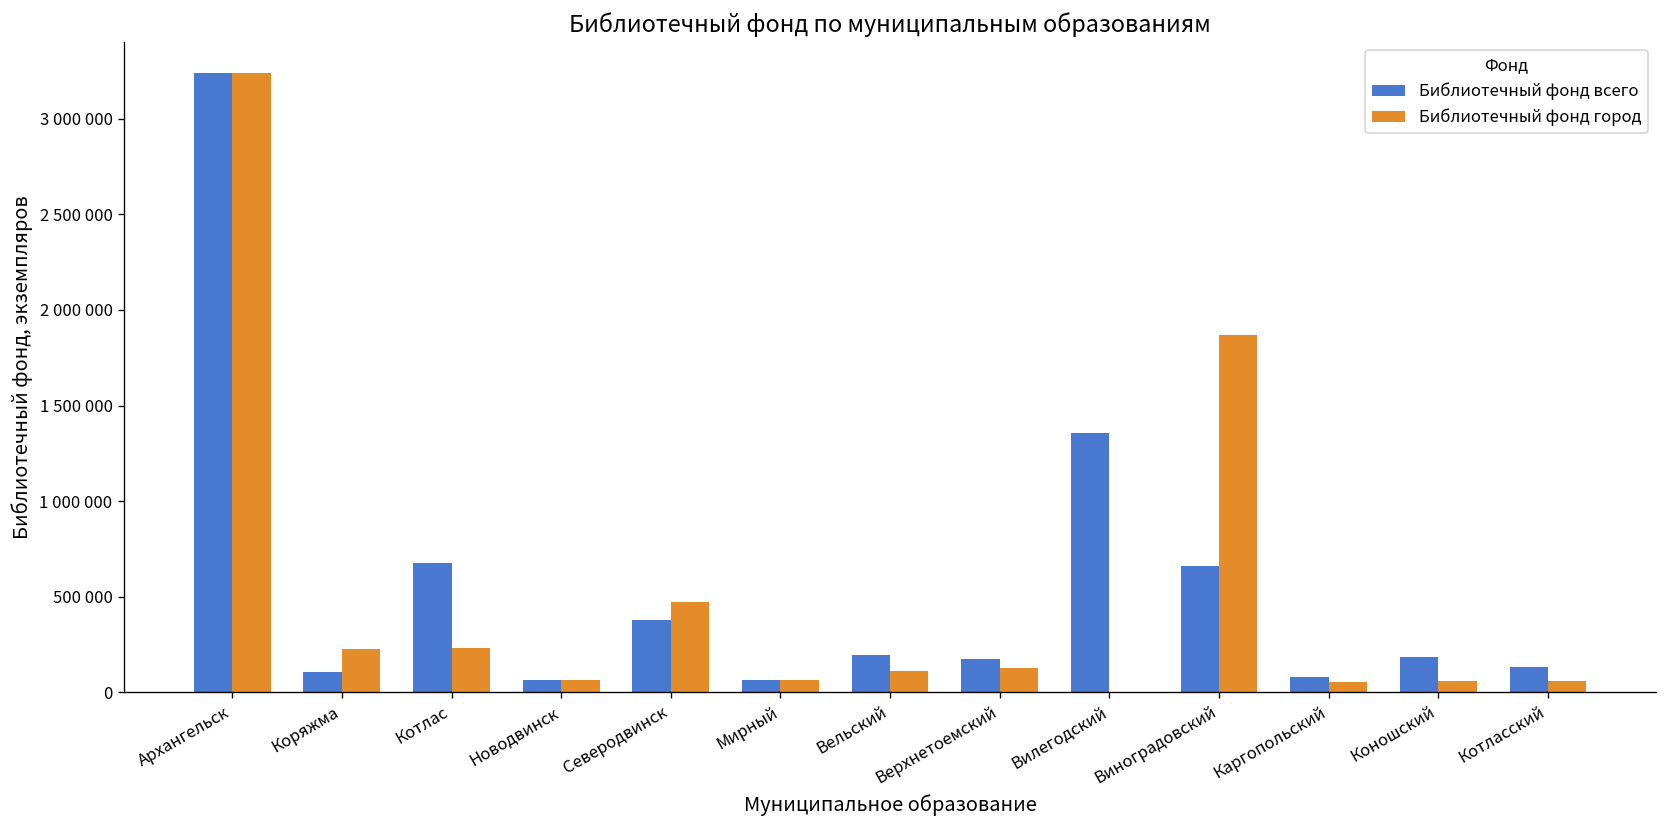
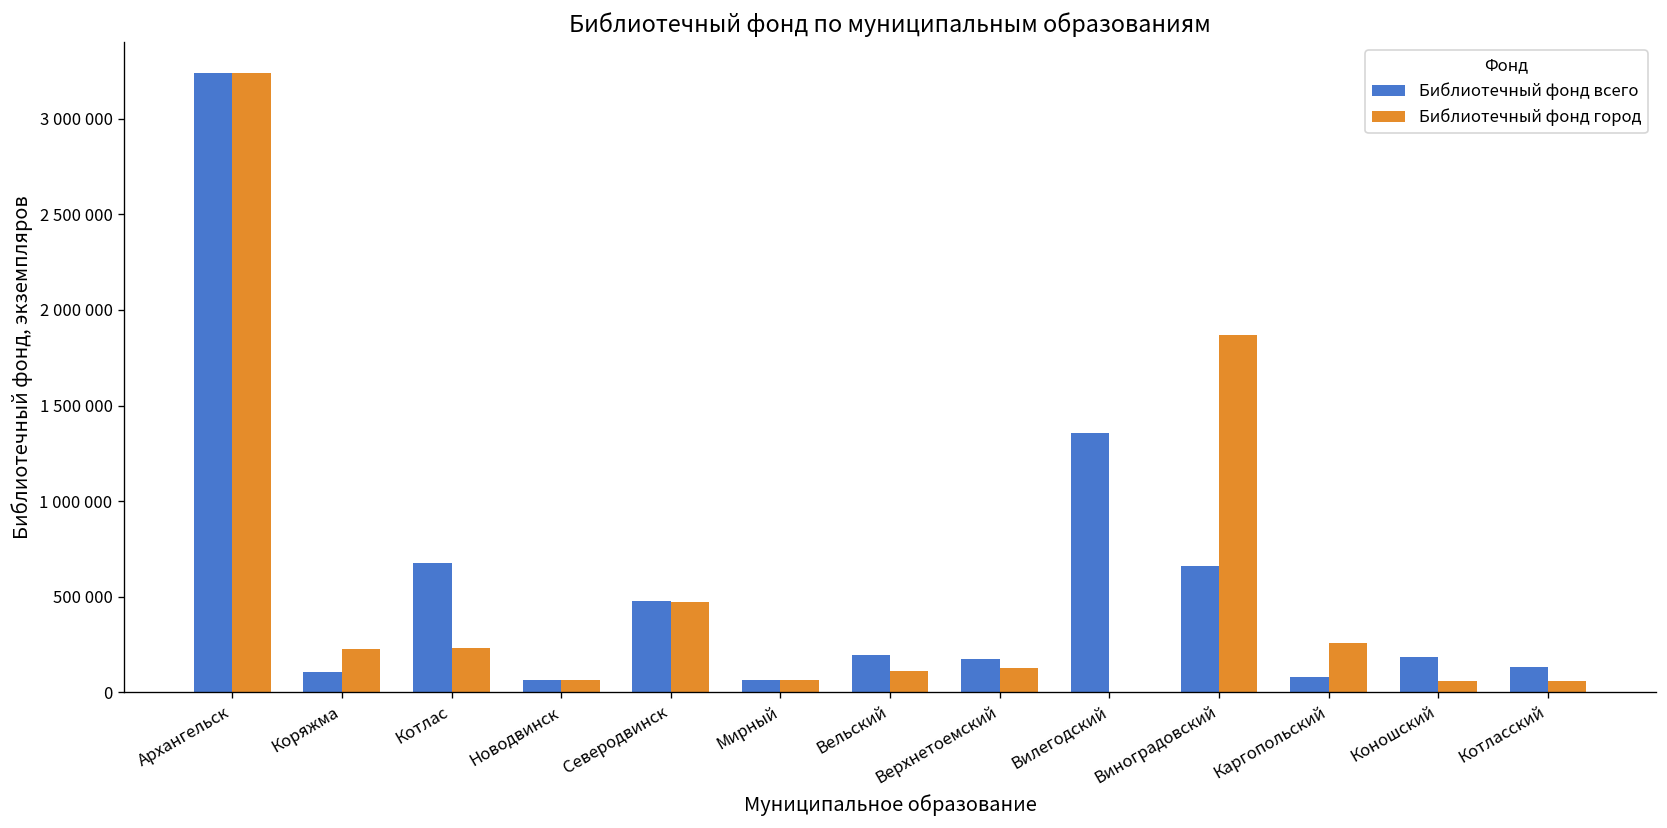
Библиотечный фонд всего, Северодвинск: 380000 -> 480000
Библиотечный фонд город, Каргопольский: 60000 -> 260000
